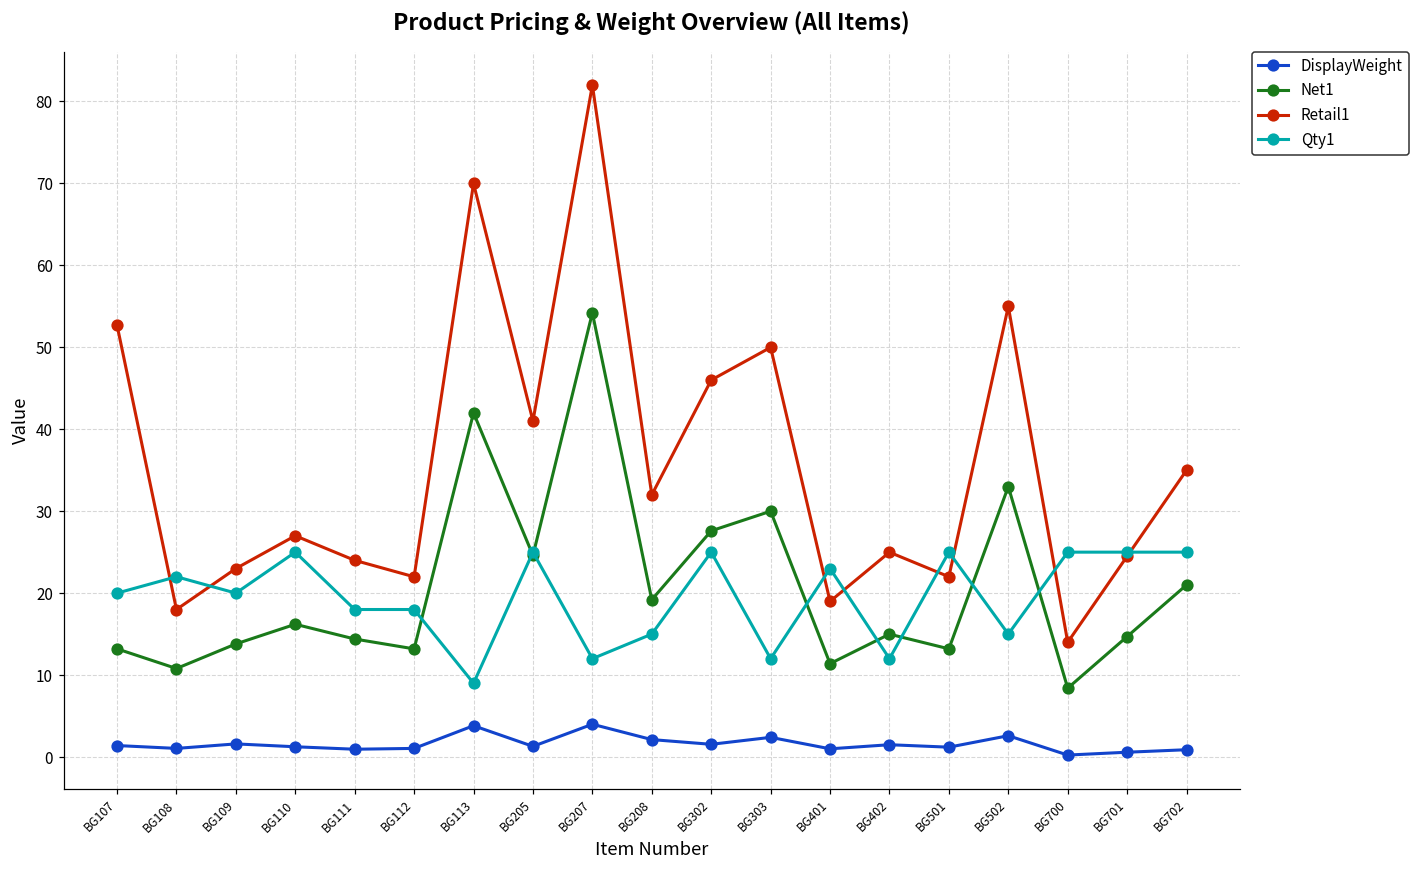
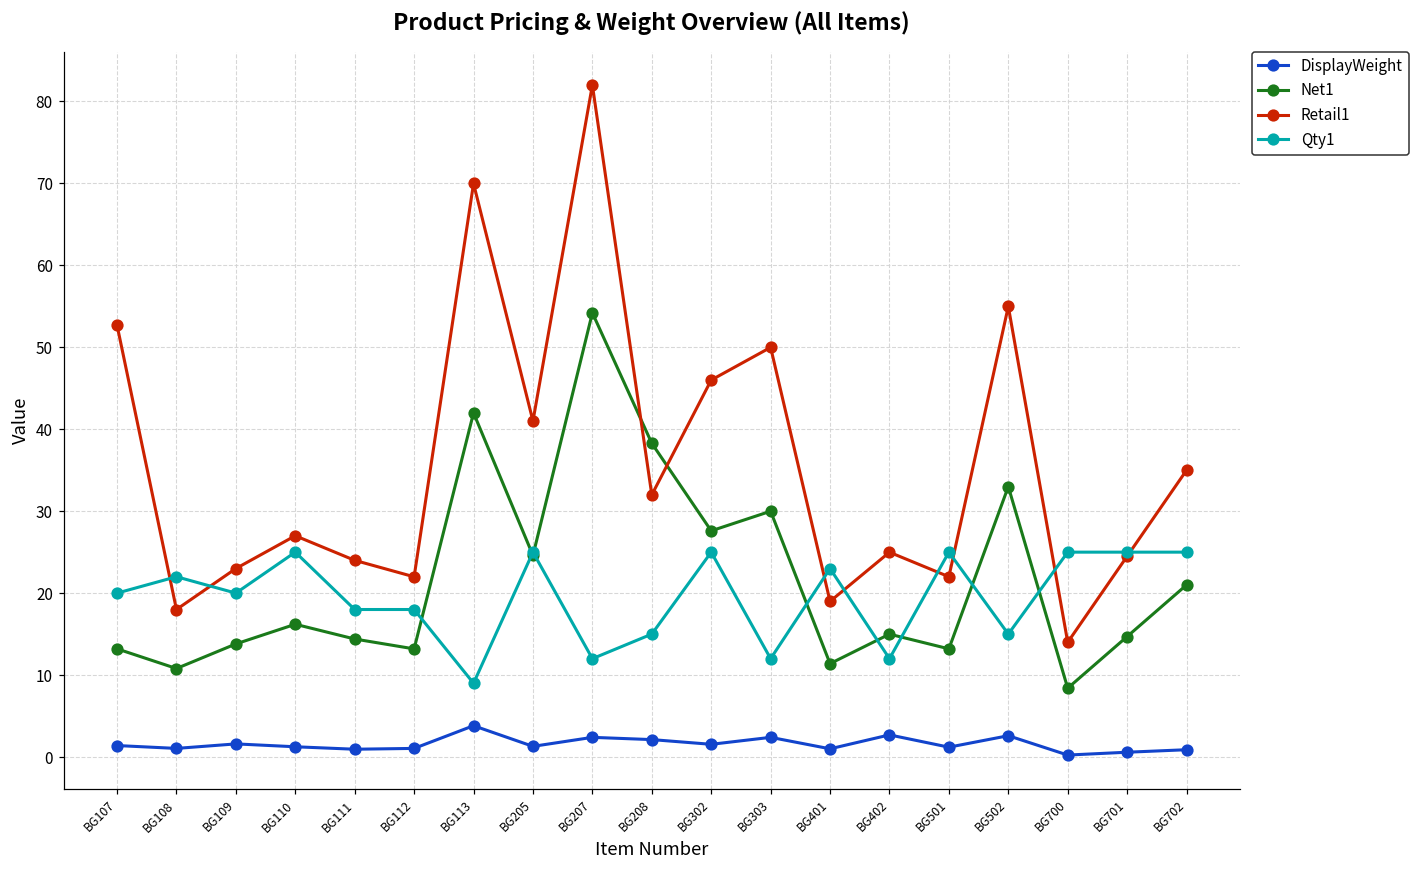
DisplayWeight, BG207: 4 -> 2
Net1, BG208: 19 -> 38
DisplayWeight, BG402: 2 -> 3
